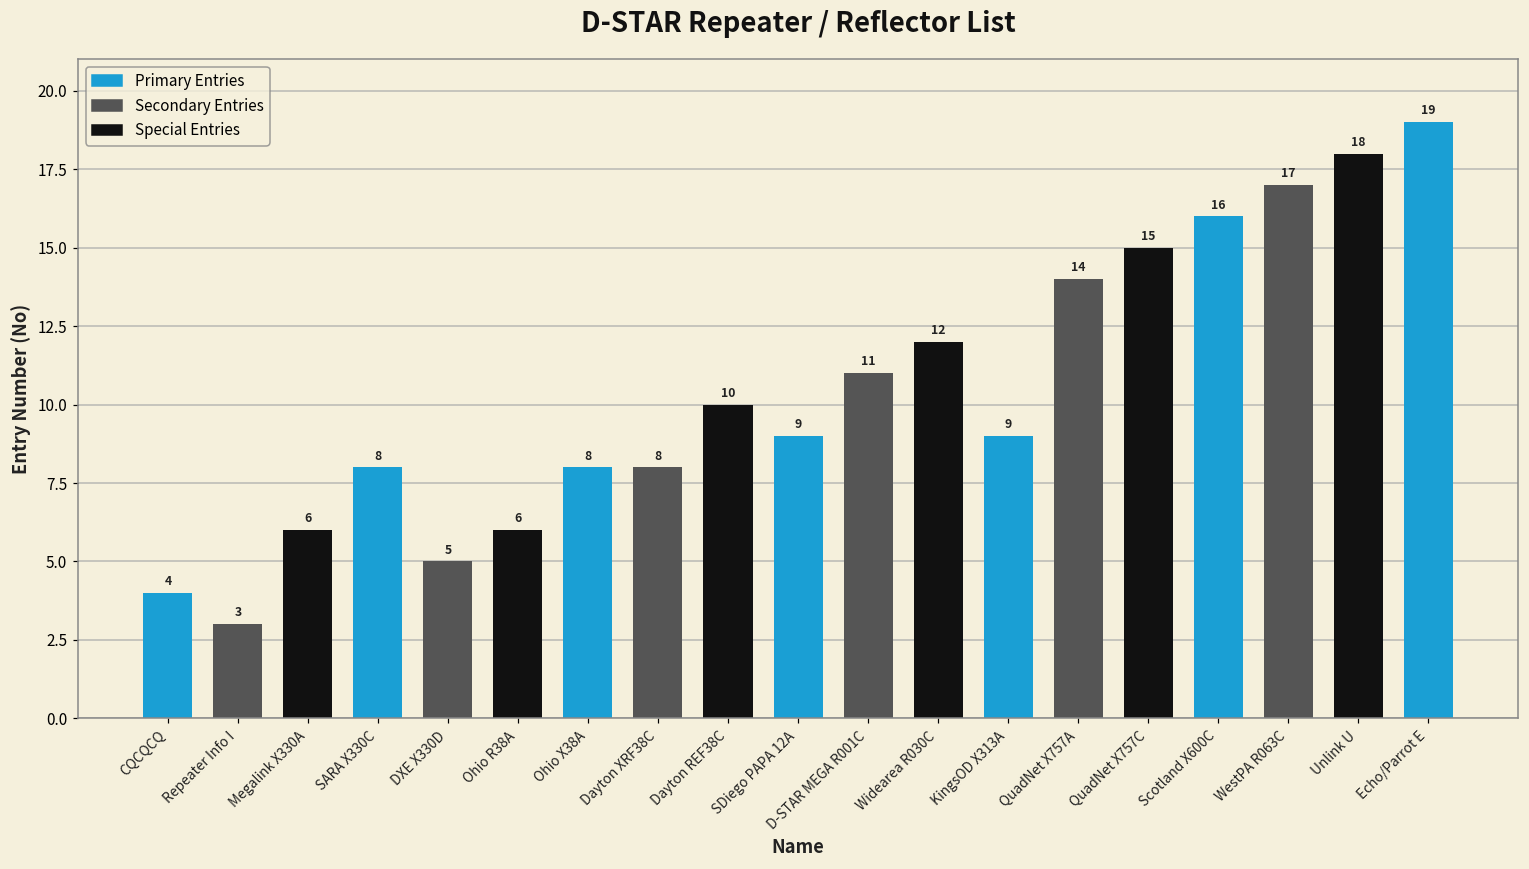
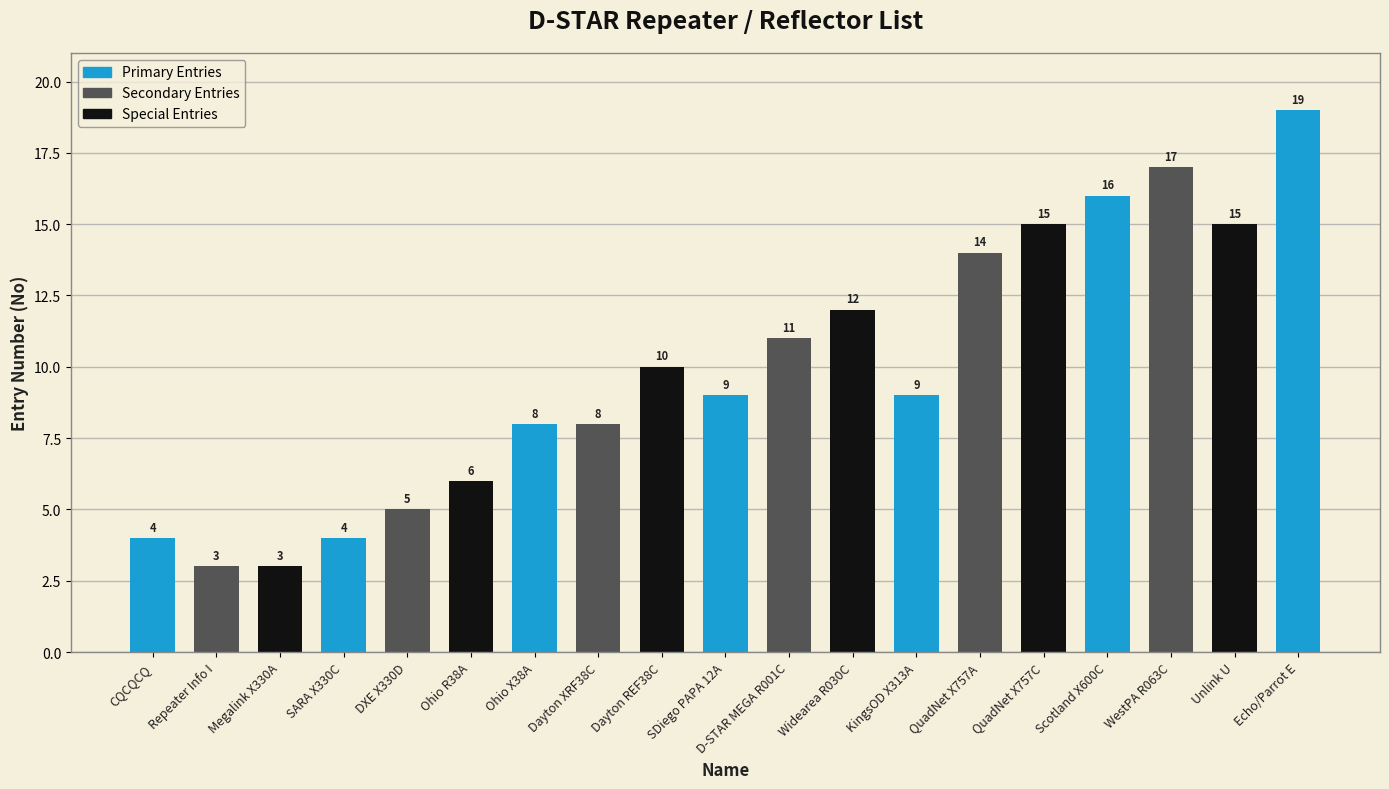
Megalink X330A: 6 -> 3
SARA X330C: 8 -> 4
Unlink U: 18 -> 15
